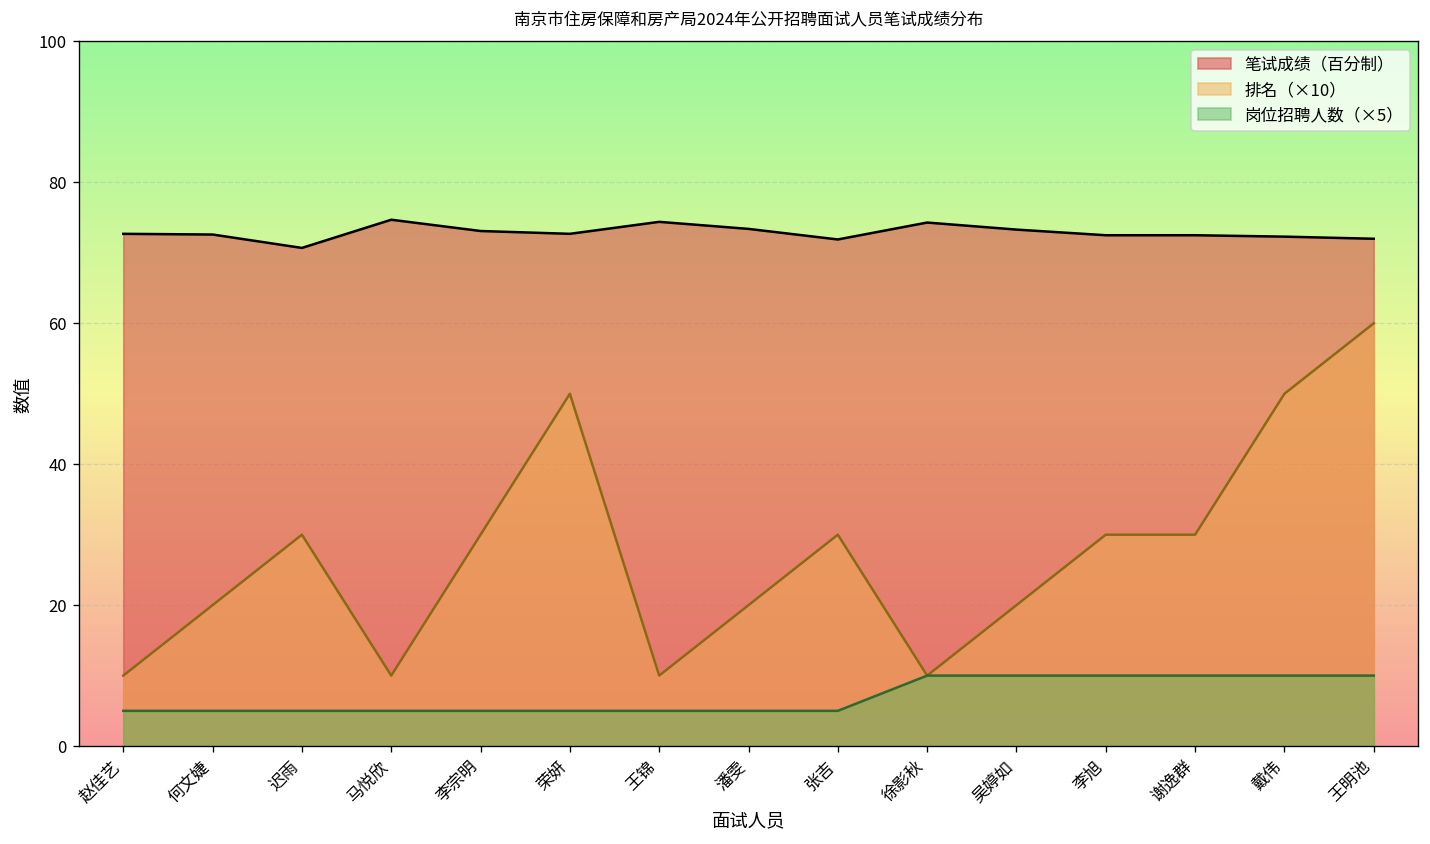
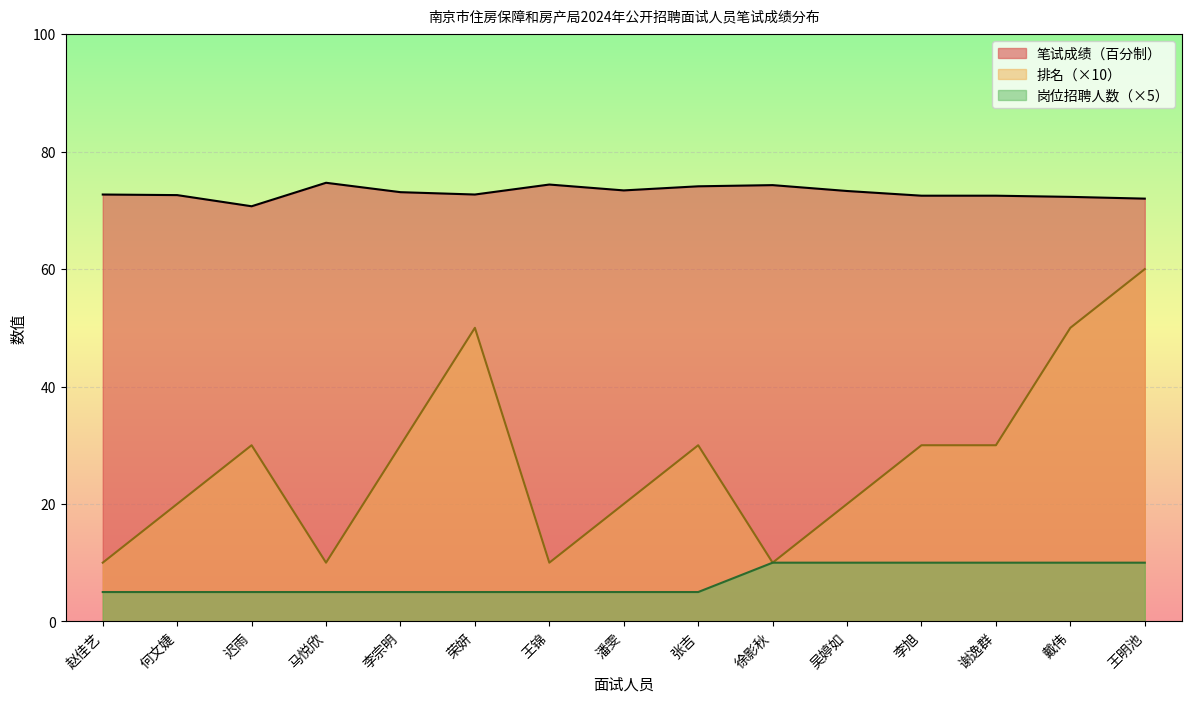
笔试成绩（百分制）, 张吉: 72 -> 74
